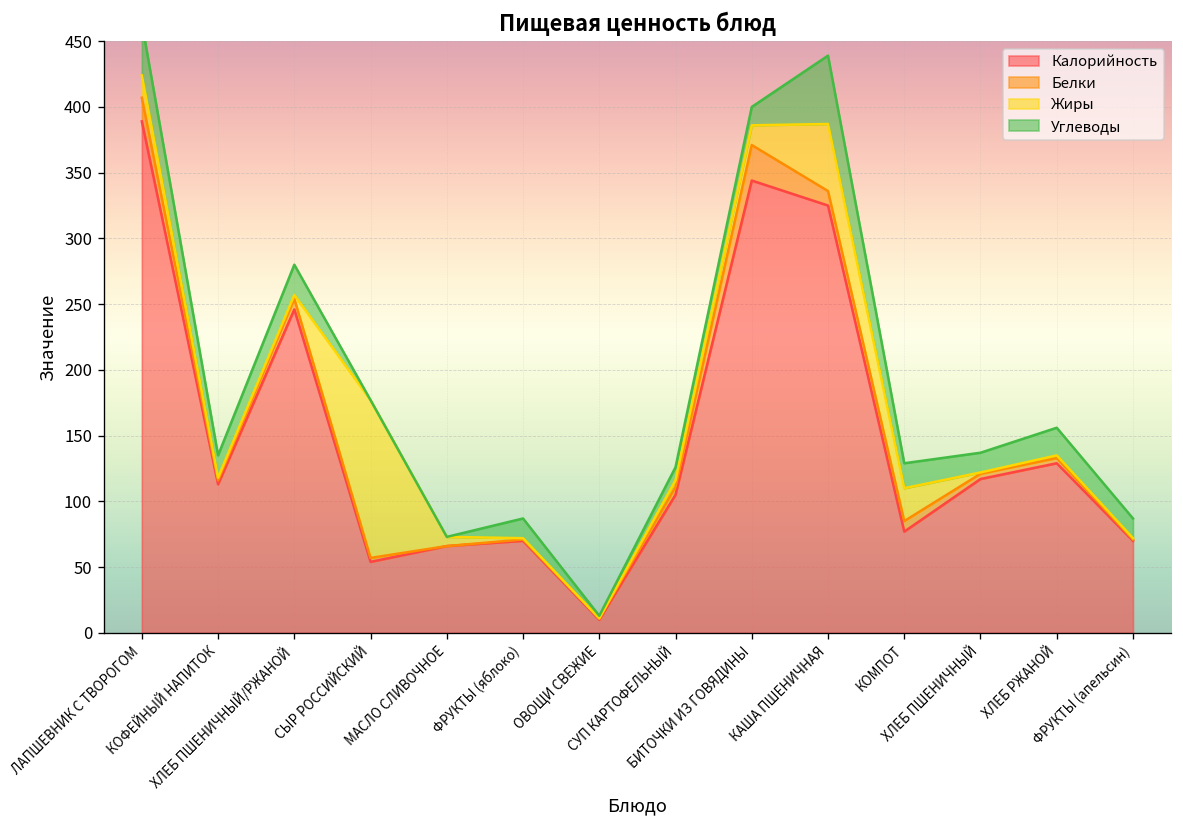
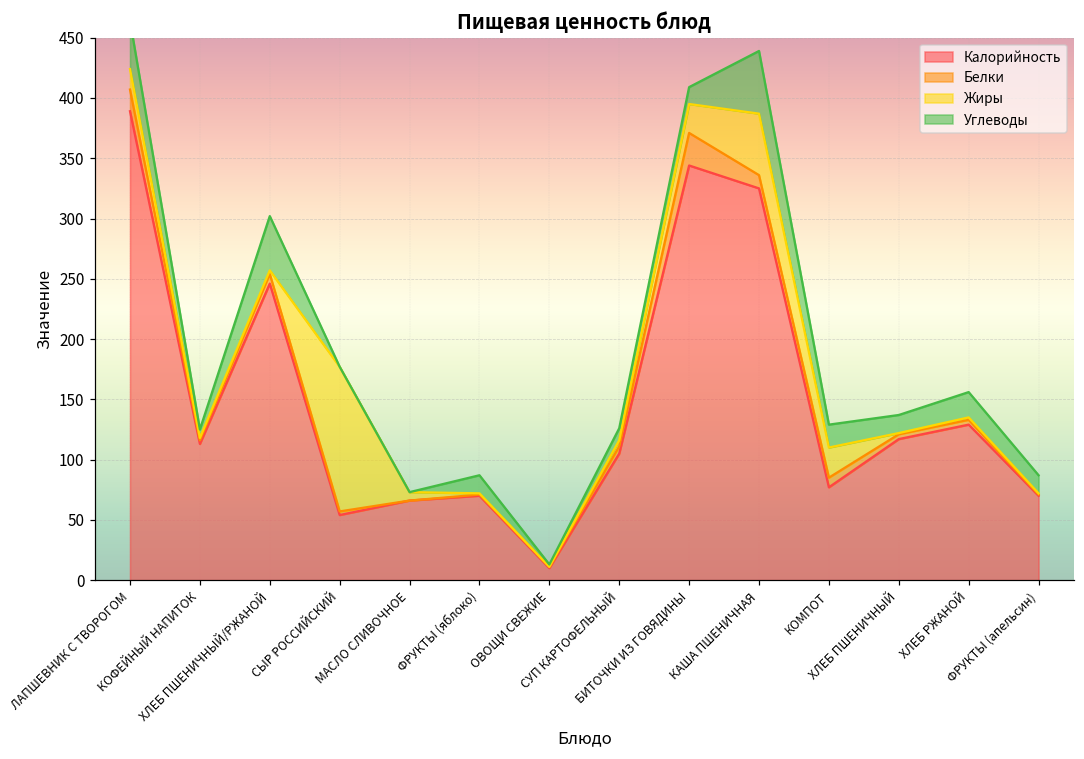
Углеводы, КОФЕЙНЫЙ НАПИТОК: 17 -> 7
Углеводы, ХЛЕБ ПШЕНИЧНЫЙ/РЖАНОЙ: 23 -> 45
Жиры, БИТОЧКИ ИЗ ГОВЯДИНЫ: 15 -> 24
